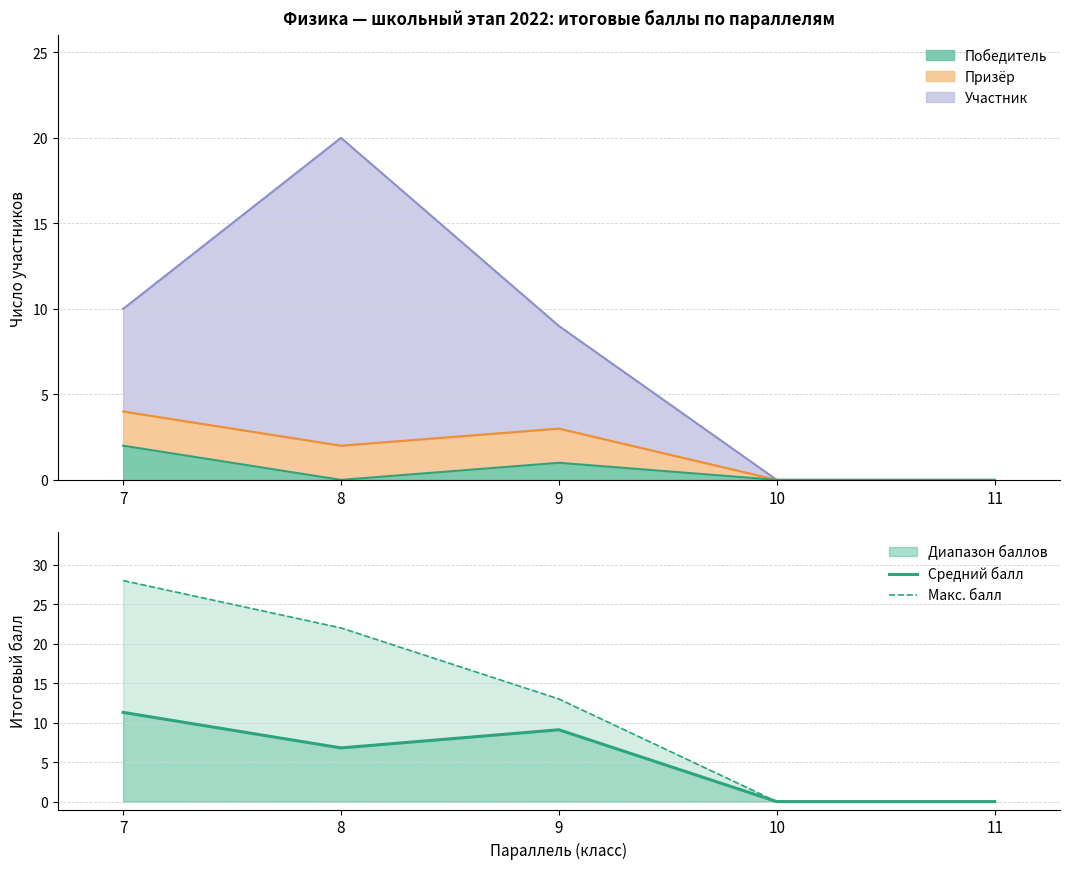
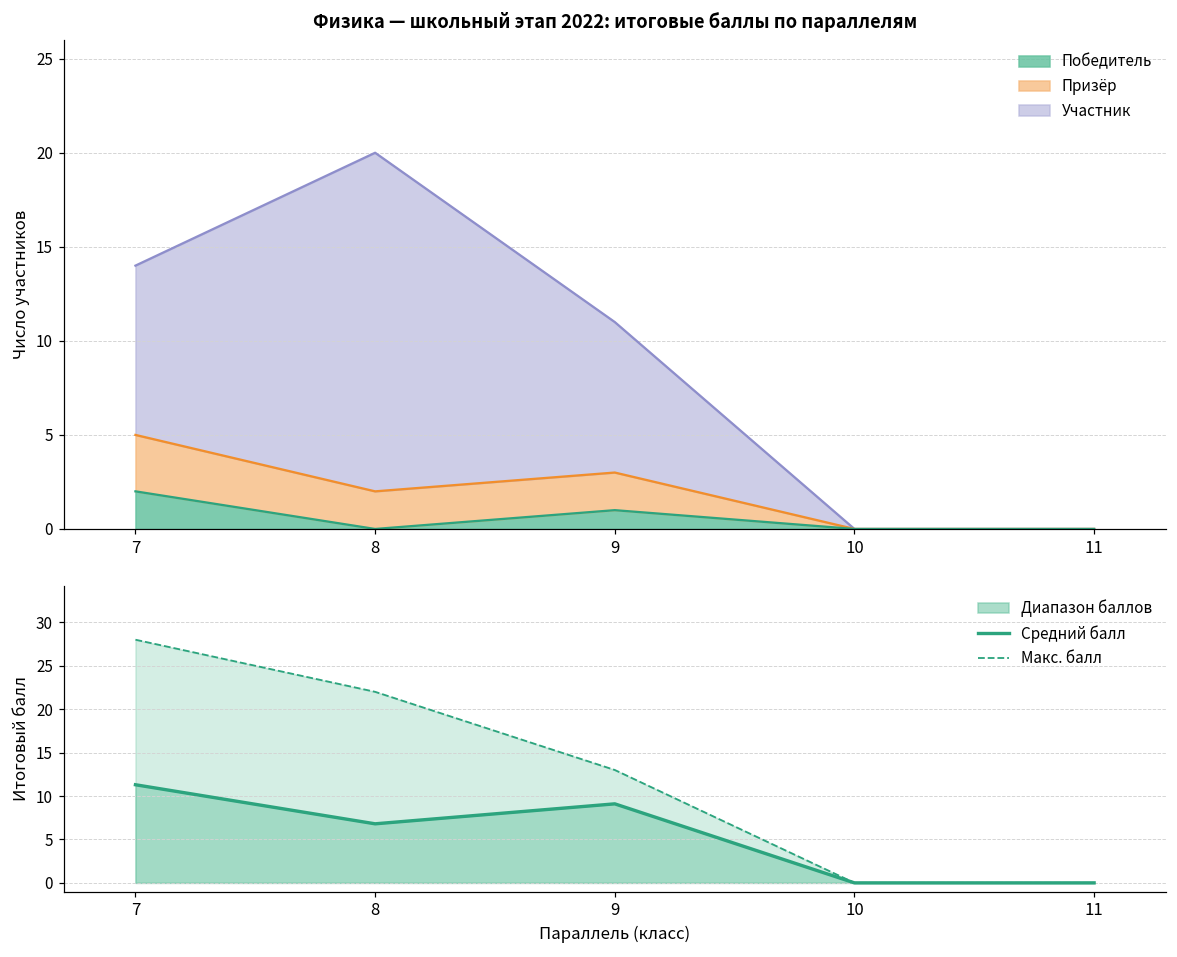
Физика — школьный этап 2022: итоговые баллы по параллелям, Призёр, 7: 2 -> 3
Физика — школьный этап 2022: итоговые баллы по параллелям, Участник, 7: 6 -> 9
Физика — школьный этап 2022: итоговые баллы по параллелям, Участник, 9: 6 -> 8
